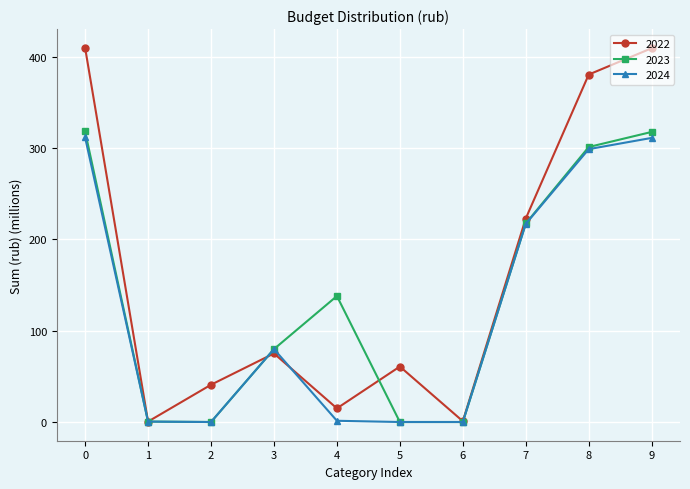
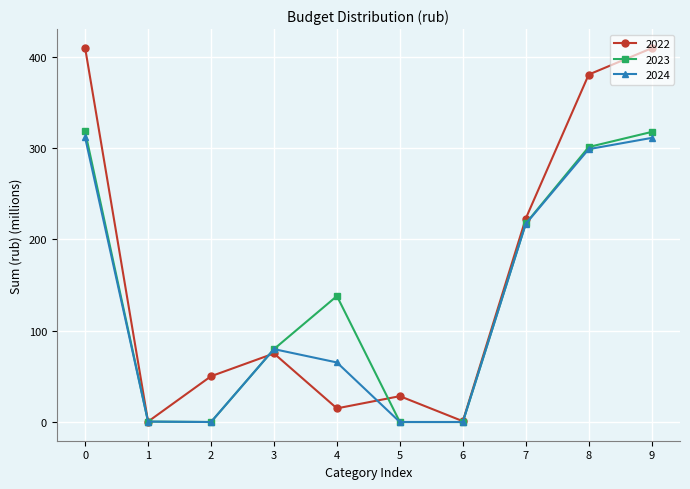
2022, 2: 40 -> 50
2024, 4: 0 -> 70
2022, 5: 60 -> 30
